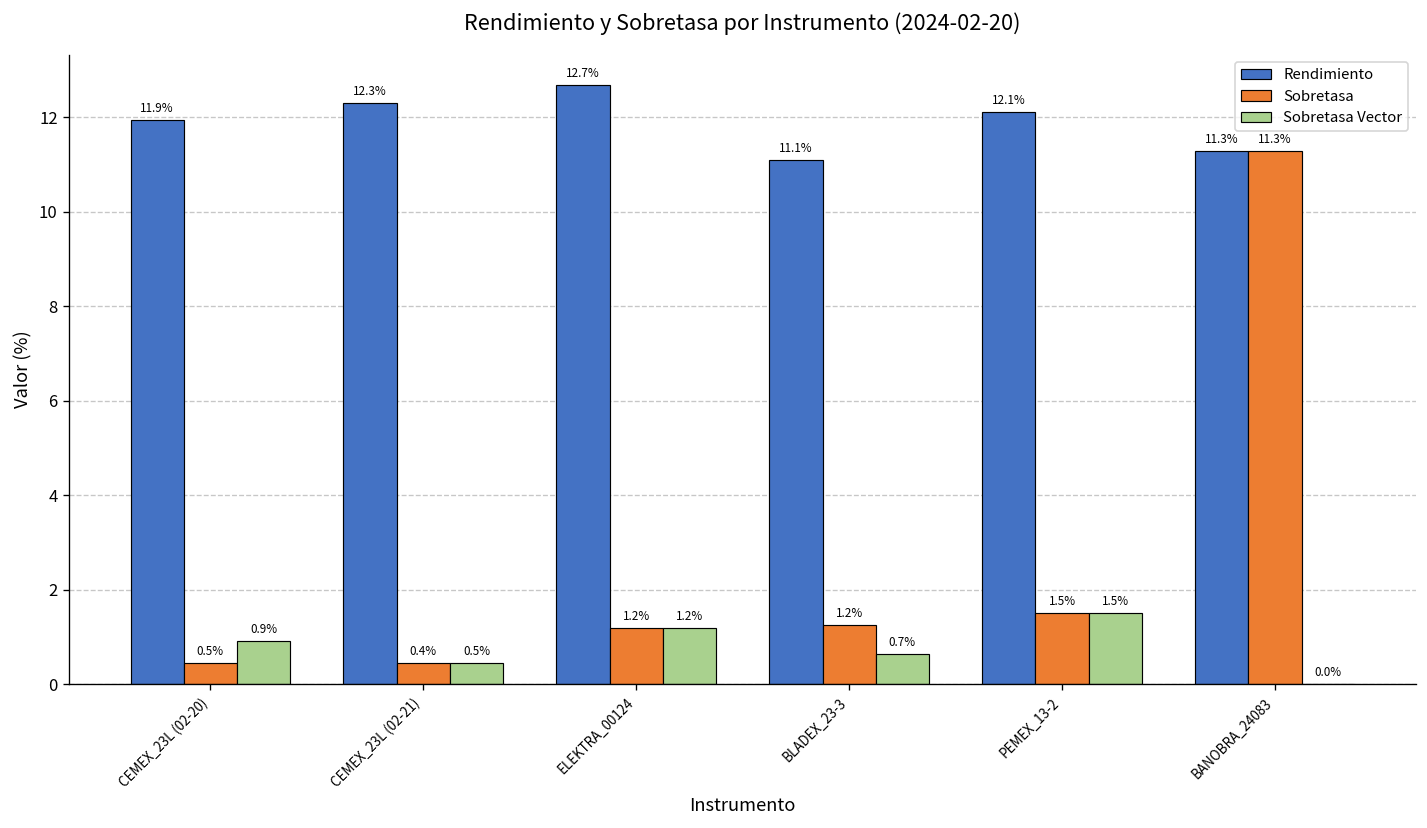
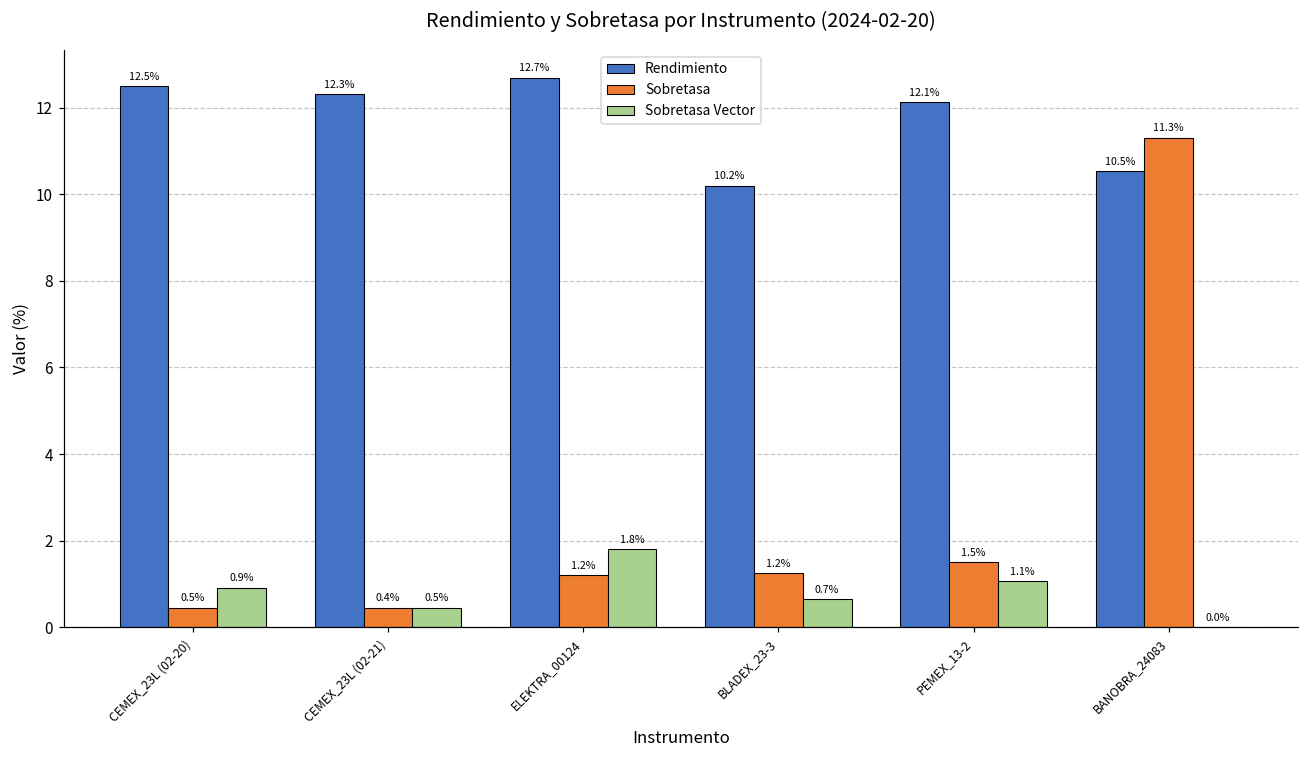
Rendimiento, CEMEX_23L (02-20): 11.9% -> 12.5%
Sobretasa Vector, ELEKTRA_00124: 1.2% -> 1.8%
Rendimiento, BLADEX_23-3: 11.1% -> 10.2%
Sobretasa Vector, PEMEX_13-2: 1.5% -> 1.1%
Rendimiento, BANOBRA_24083: 11.3% -> 10.5%
